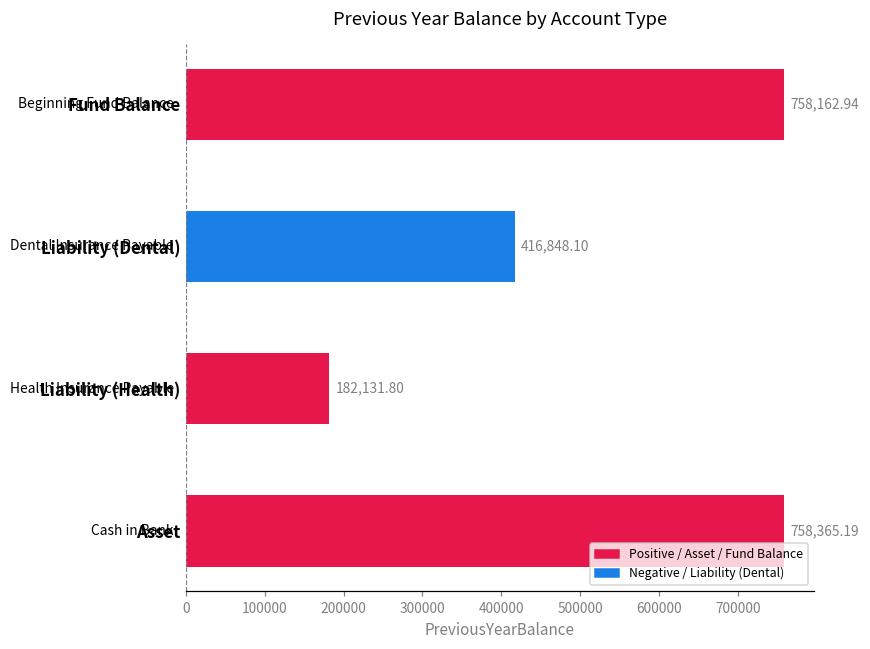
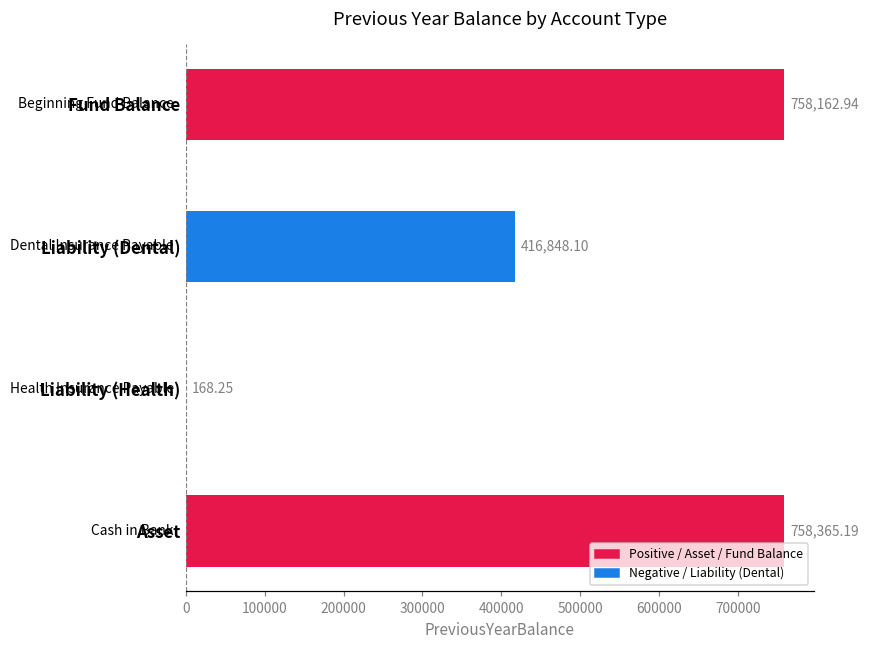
Liability (Health): 182,131.80 -> 168.25
